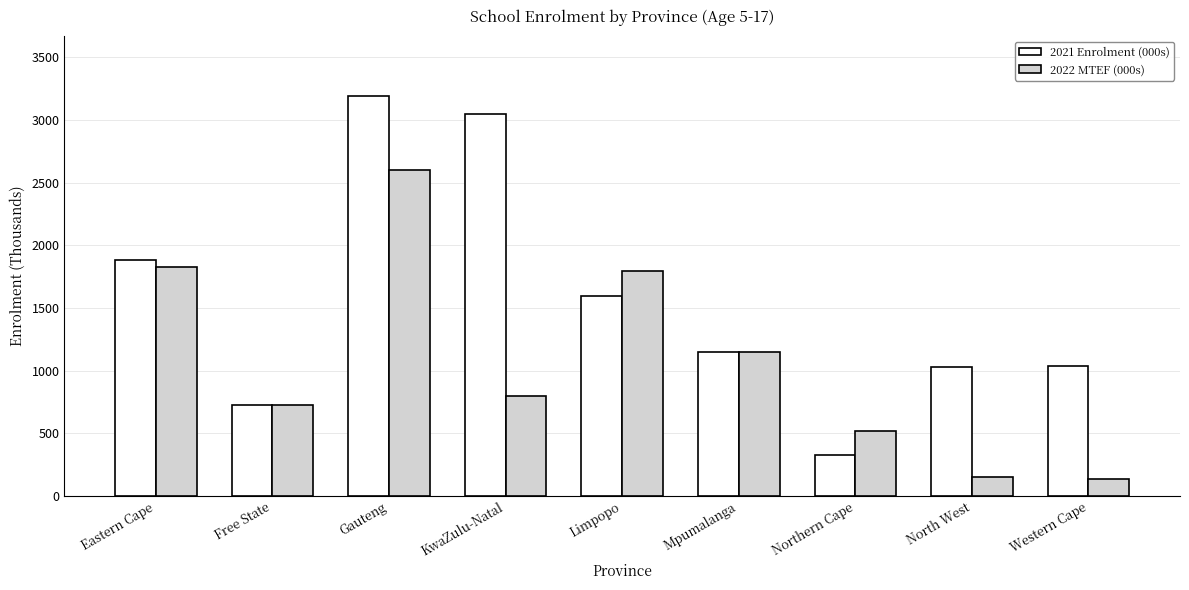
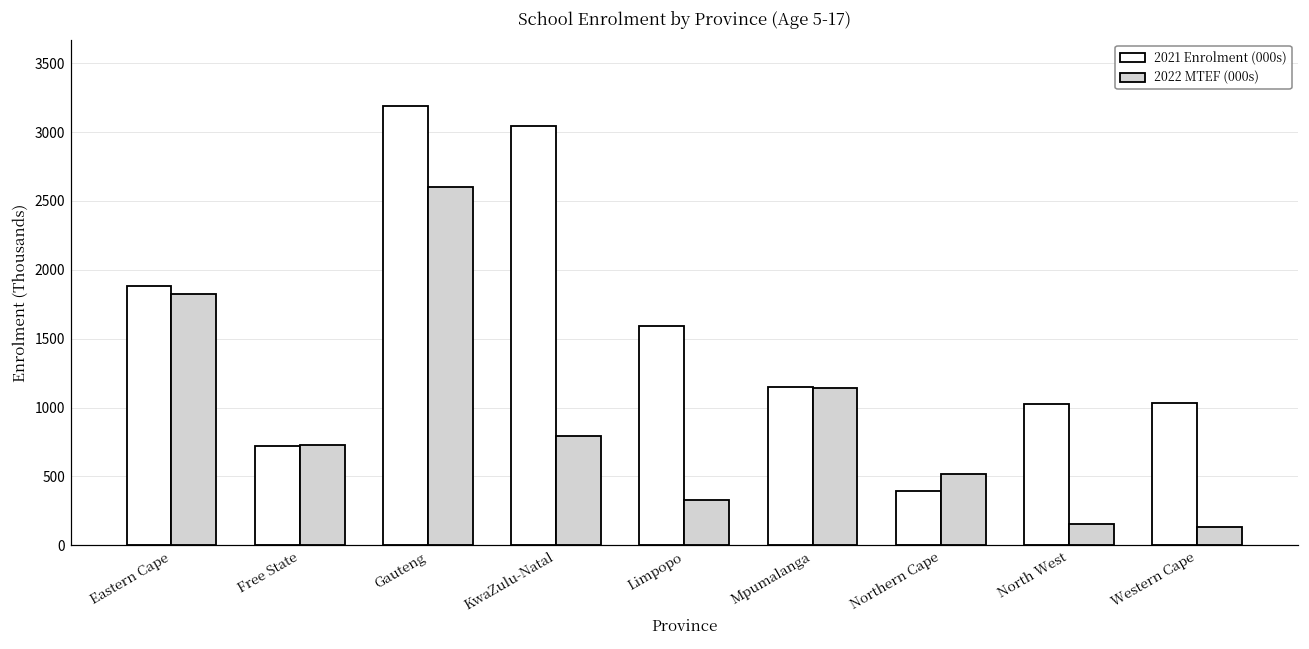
2022 MTEF (000s), Limpopo: 1800 -> 330
2021 Enrolment (000s), Northern Cape: 320 -> 390
